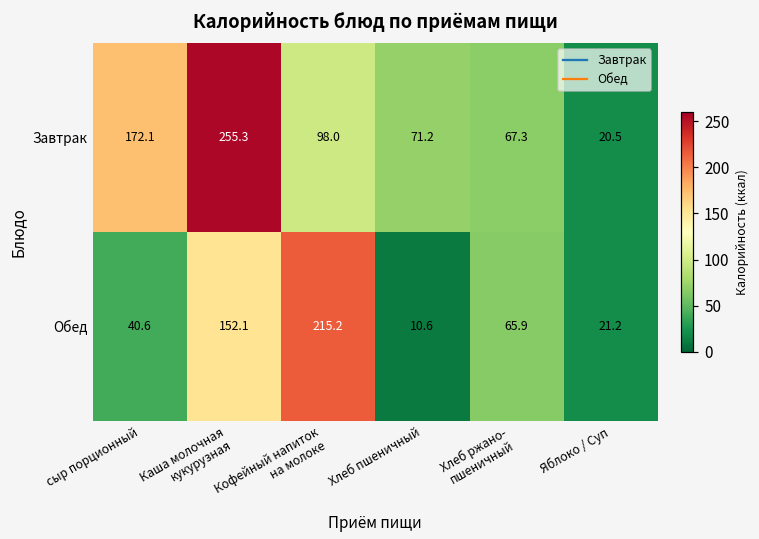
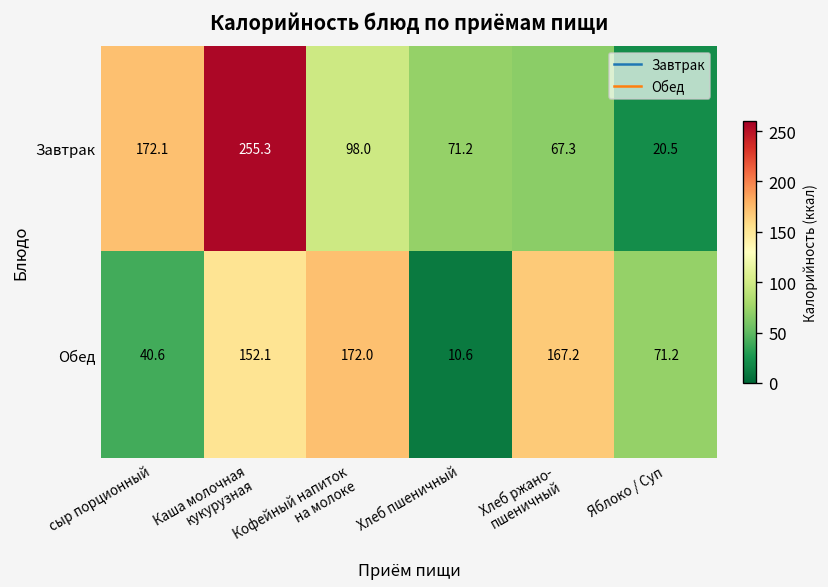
Обед, Кофейный напиток на молоке: 215.2 -> 172.0
Обед, Хлеб ржано- пшеничный: 65.9 -> 167.2
Обед, Яблоко / Суп: 21.2 -> 71.2
